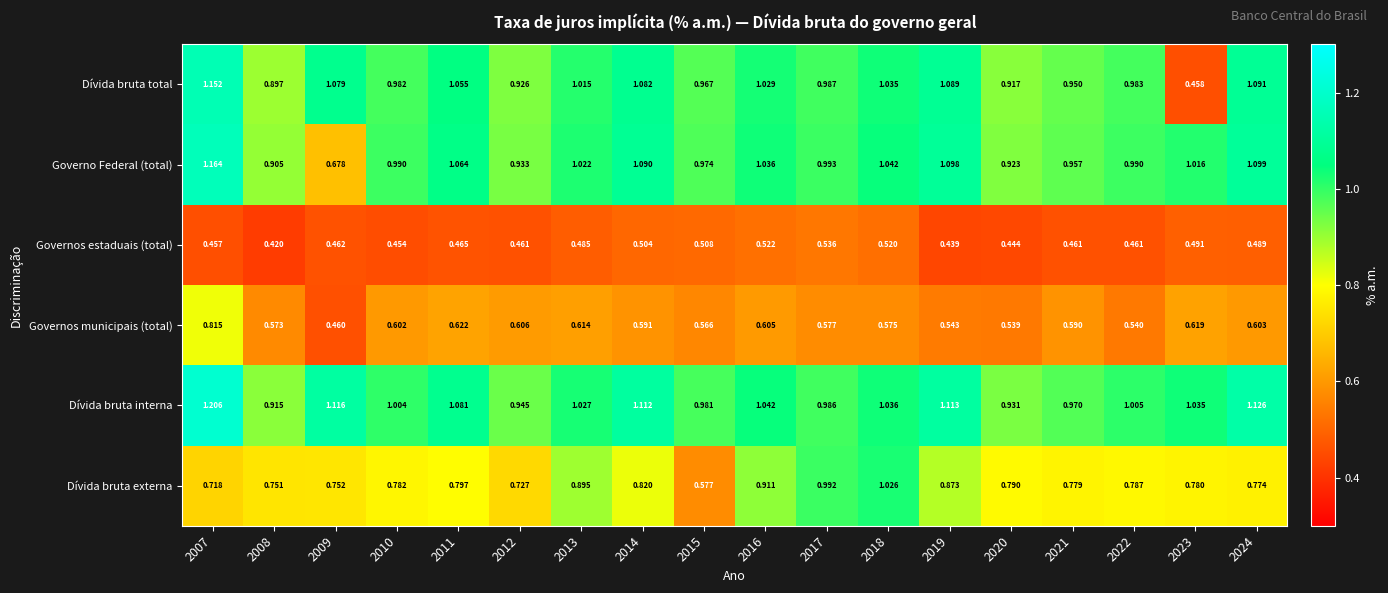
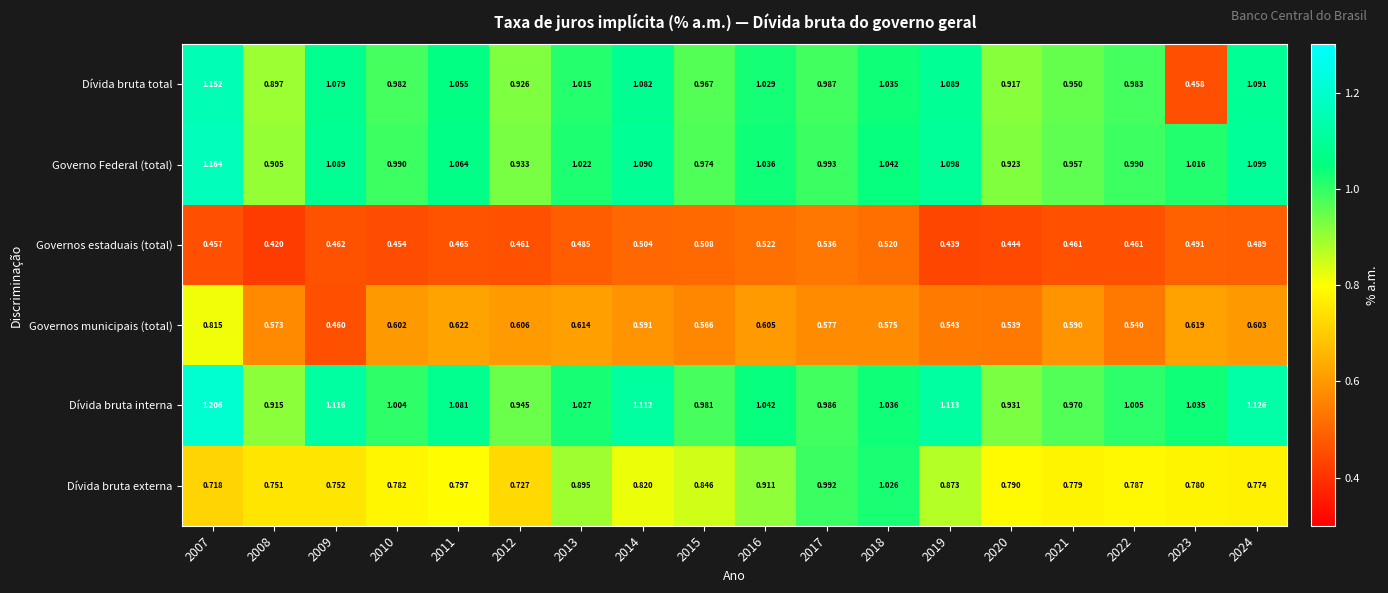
Governo Federal (total), 2009: 0.678 -> 1.089
Dívida bruta externa, 2015: 0.577 -> 0.846
